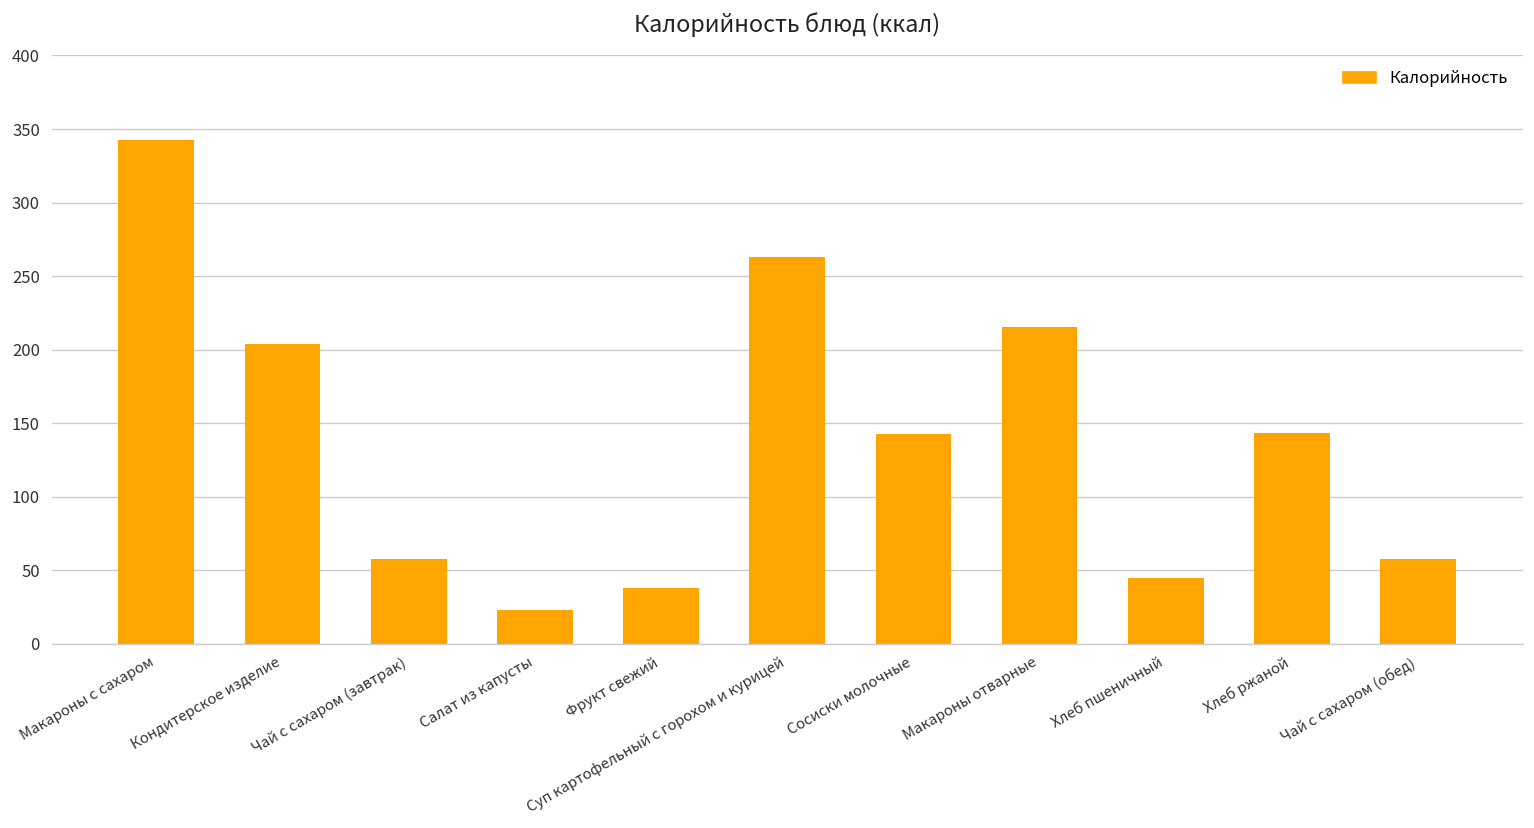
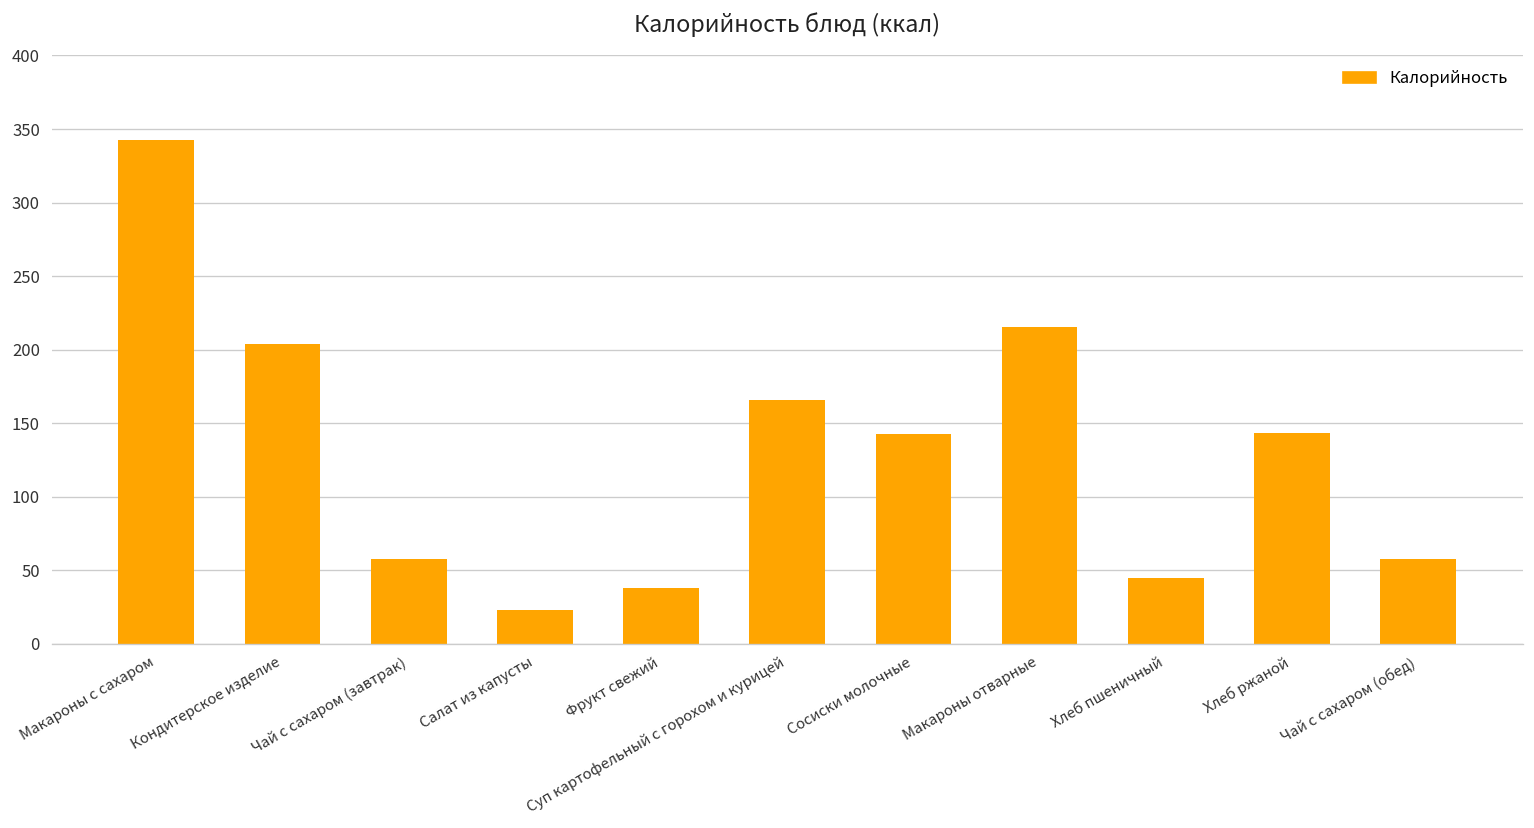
Суп картофельный с горохом и курицей: 263 -> 166
